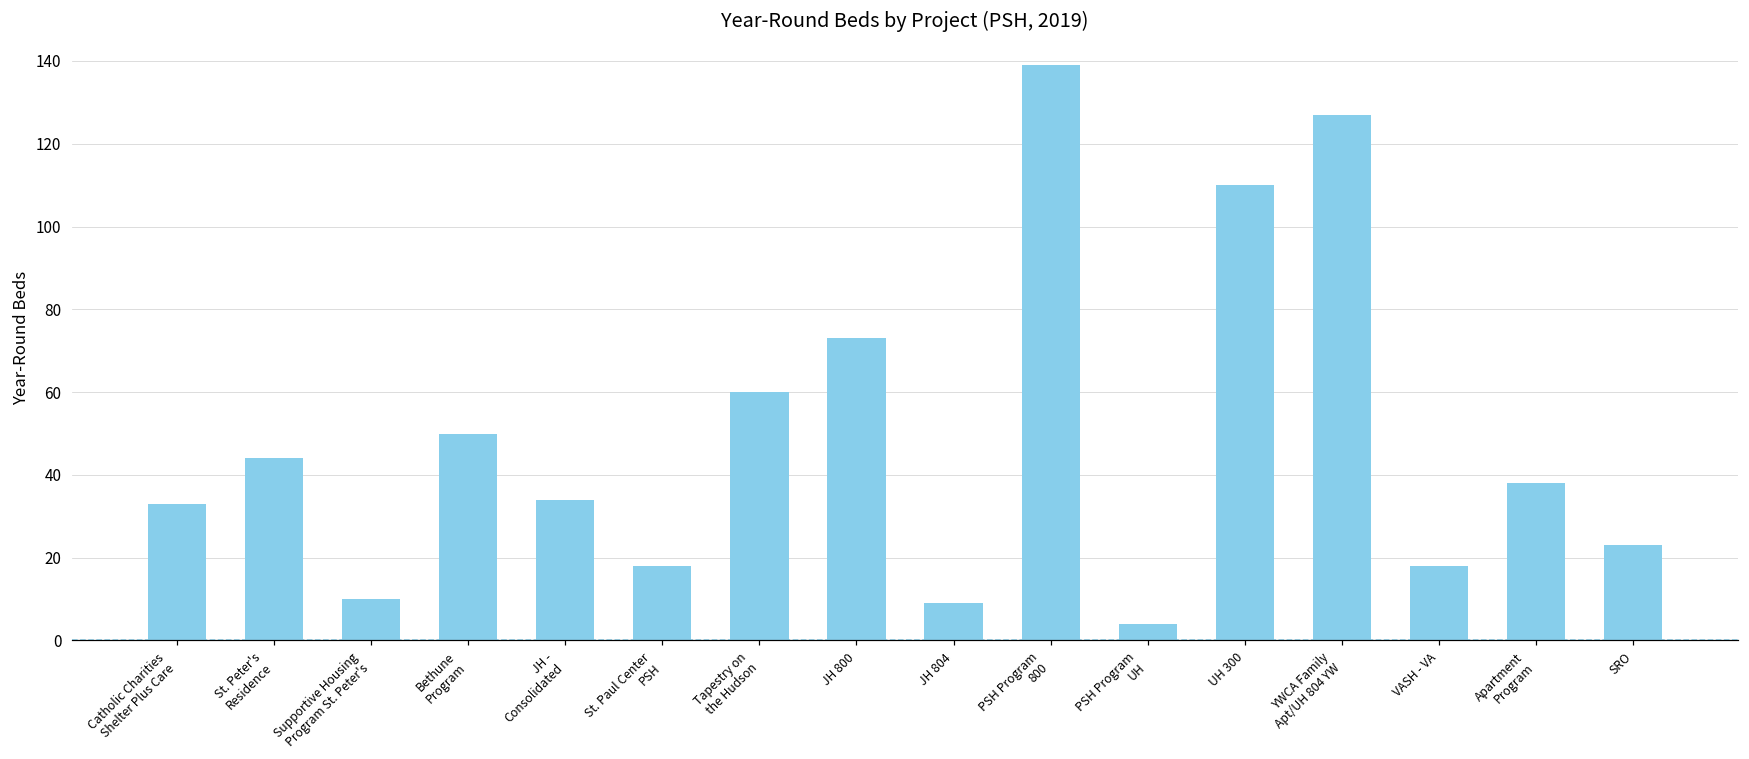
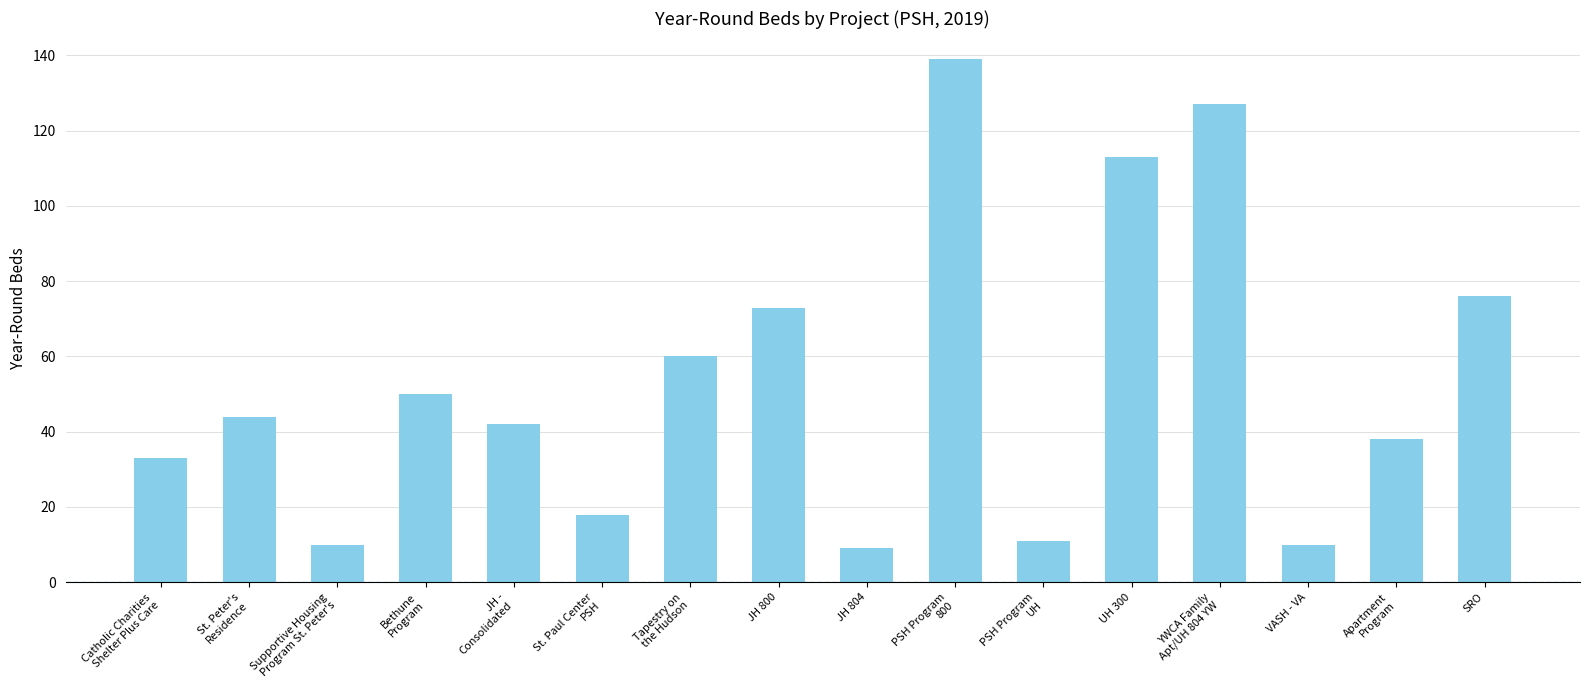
JH - Consolidated: 34 -> 42
PSH Program UH: 4 -> 11
UH 300: 110 -> 113
VASH - VA: 18 -> 10
SRO: 23 -> 76
